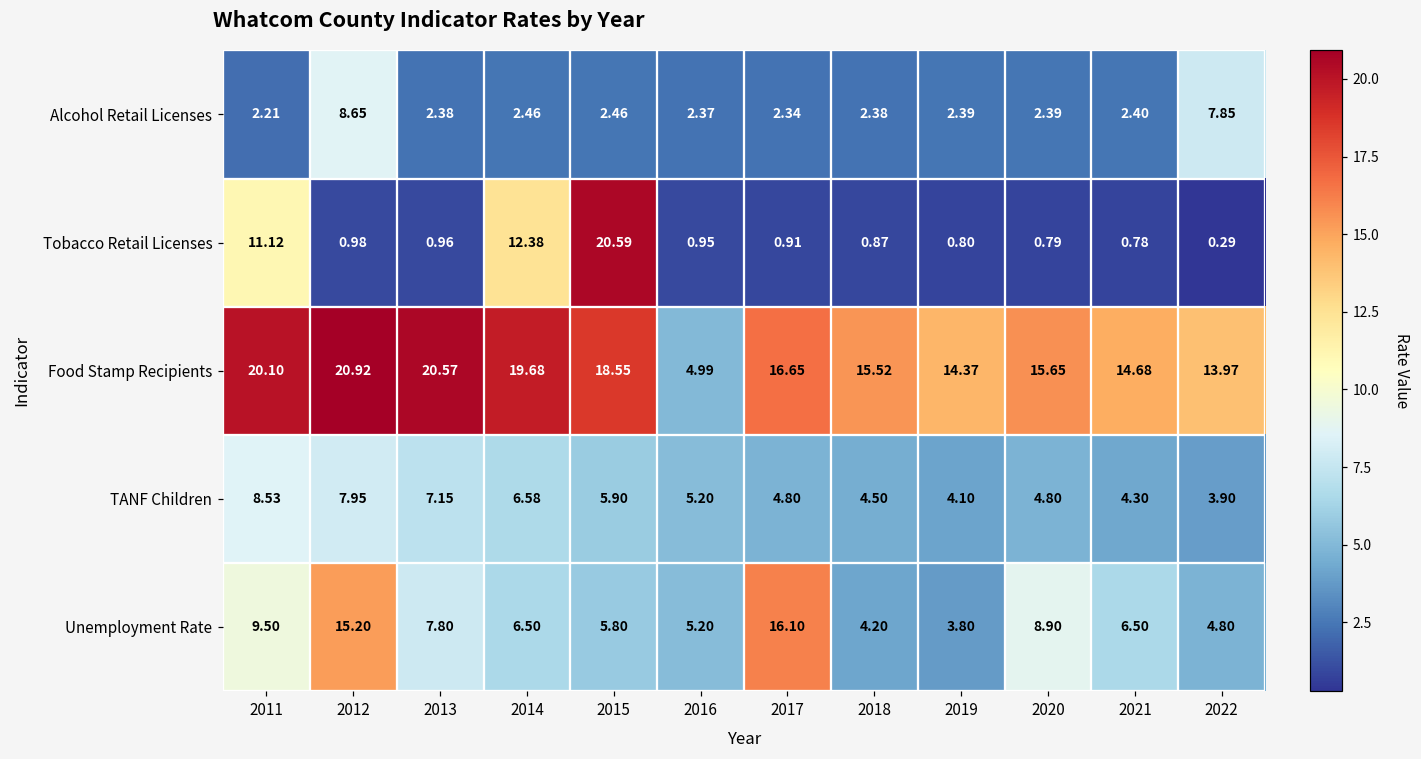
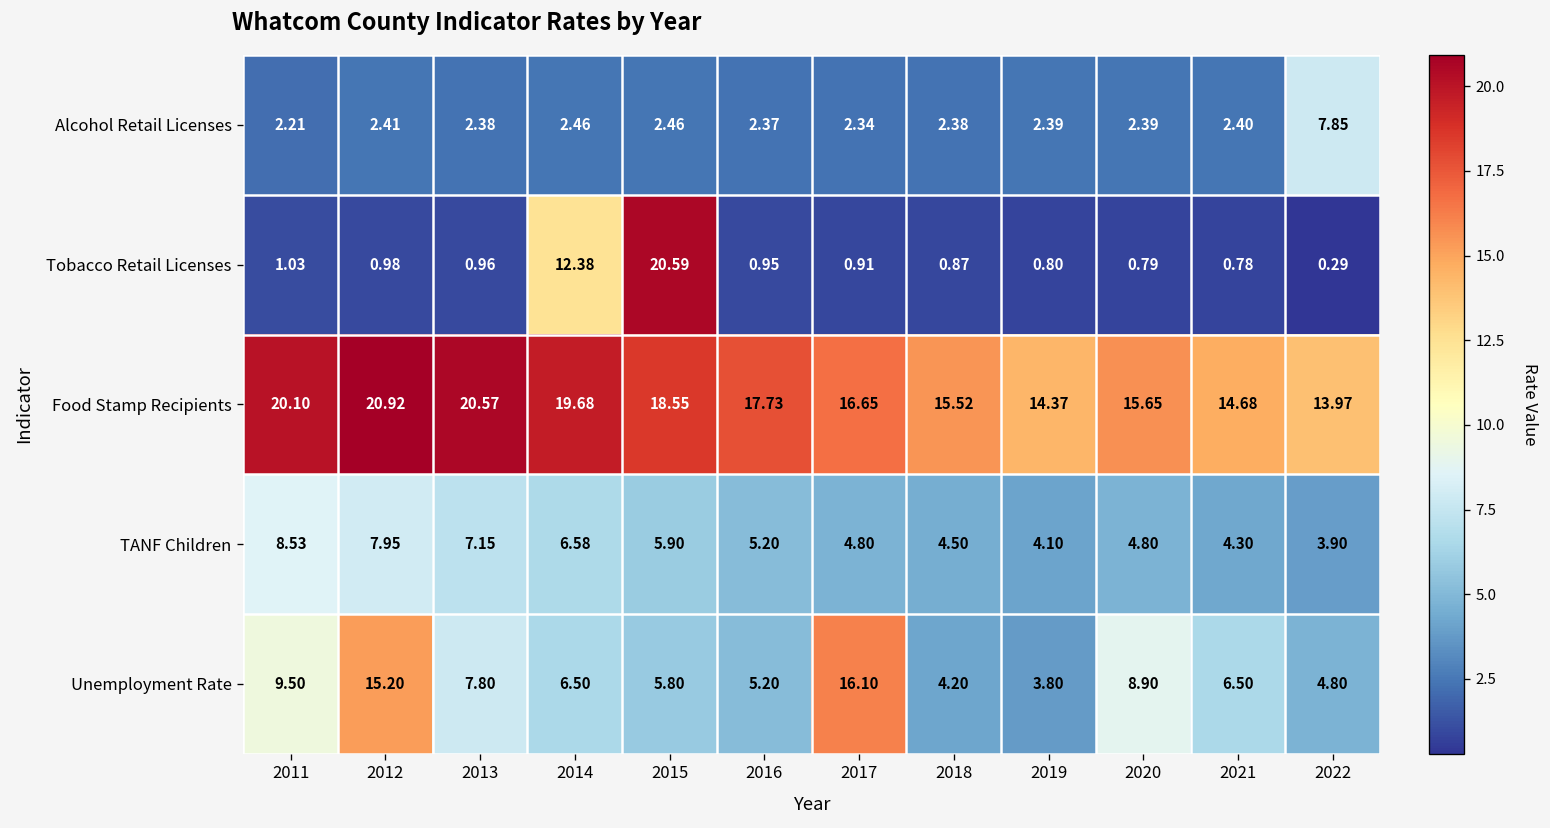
Alcohol Retail Licenses, 2012: 8.65 -> 2.41
Tobacco Retail Licenses, 2011: 11.12 -> 1.03
Food Stamp Recipients, 2016: 4.99 -> 17.73
